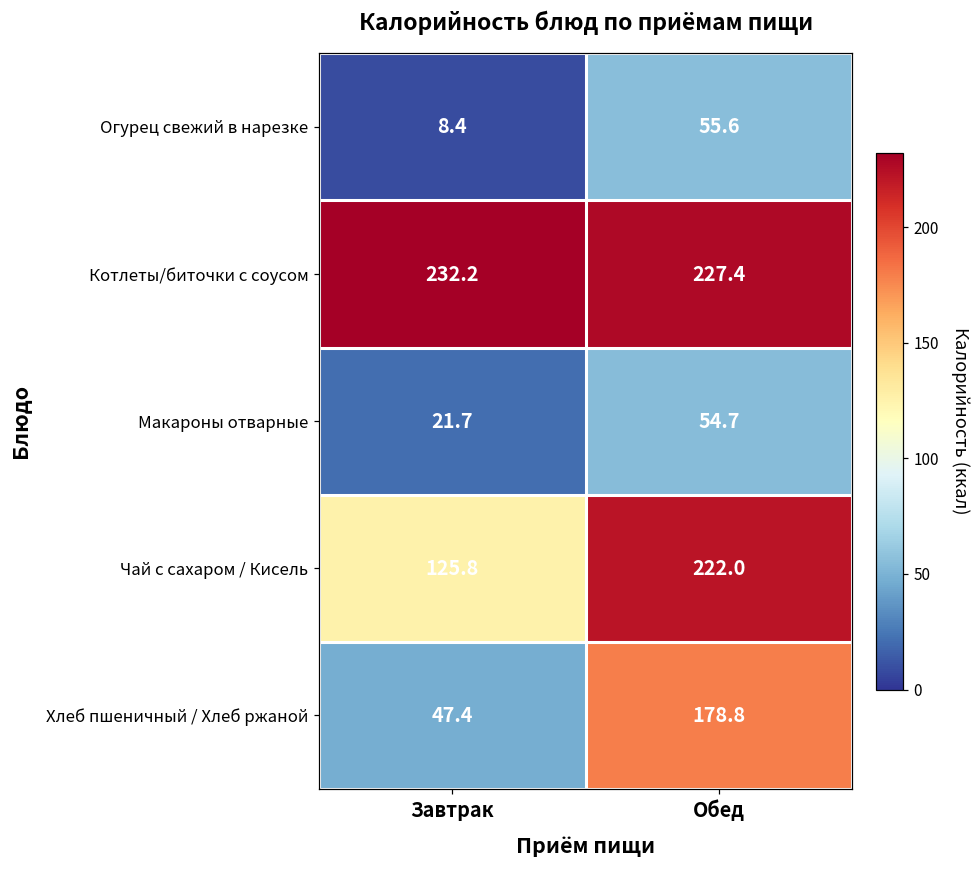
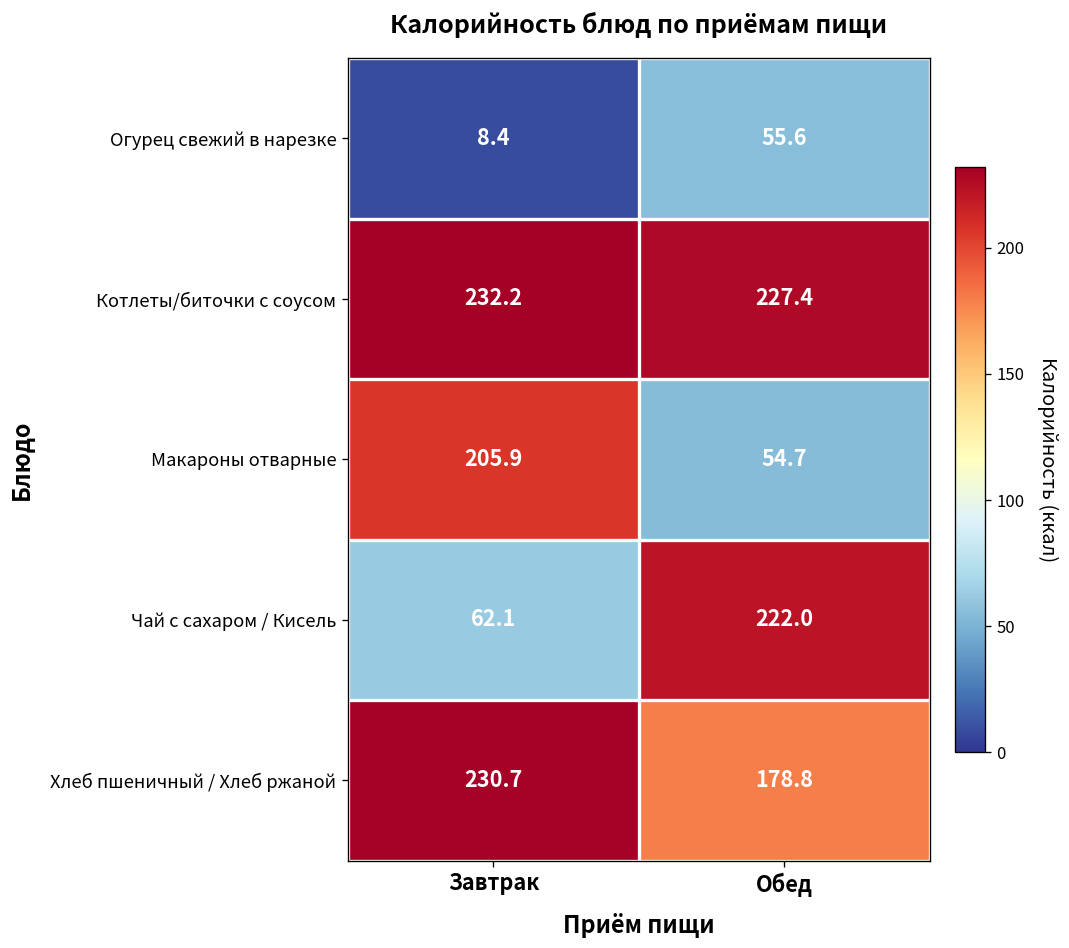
Макароны отварные, Завтрак: 21.7 -> 205.9
Чай с сахаром / Кисель, Завтрак: 125.8 -> 62.1
Хлеб пшеничный / Хлеб ржаной, Завтрак: 47.4 -> 230.7
